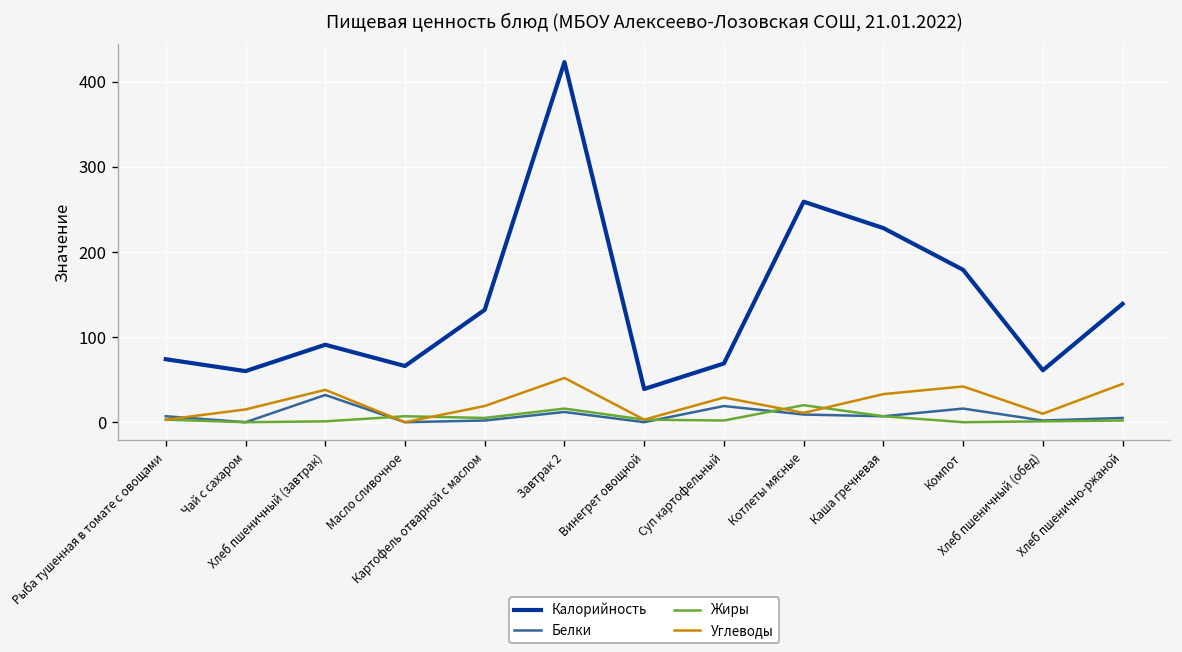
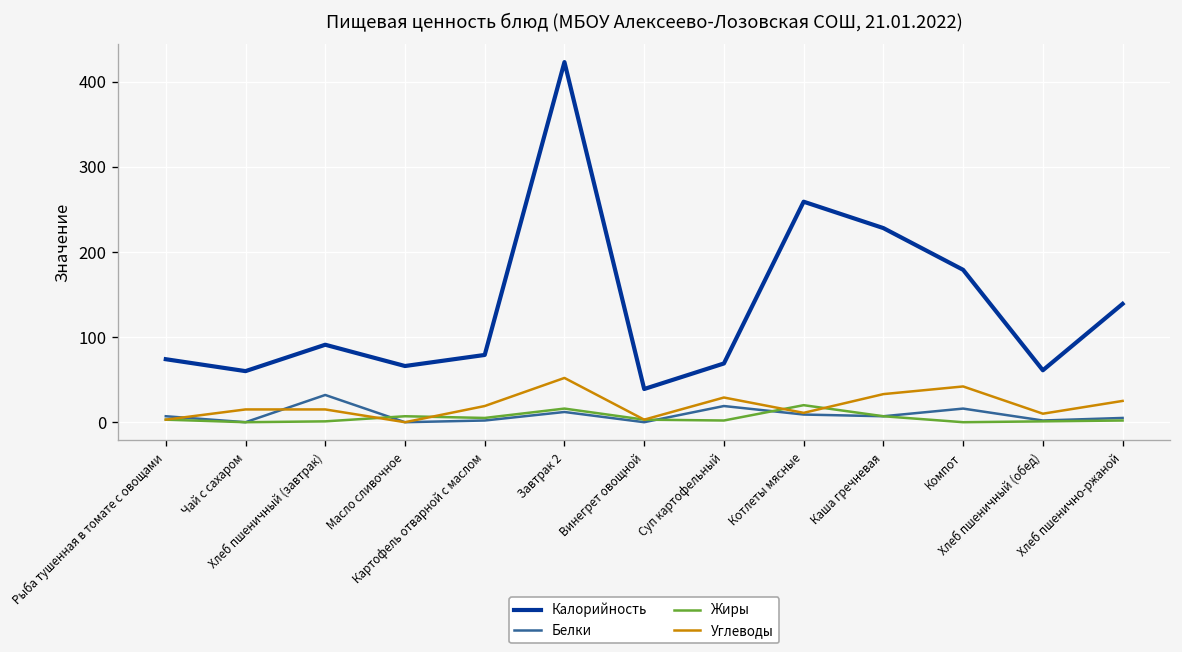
Углеводы, Хлеб пшеничный (завтрак): 40 -> 20
Калорийность, Картофель отварной с маслом: 130 -> 80
Углеводы, Хлеб пшенично-ржаной: 50 -> 30
